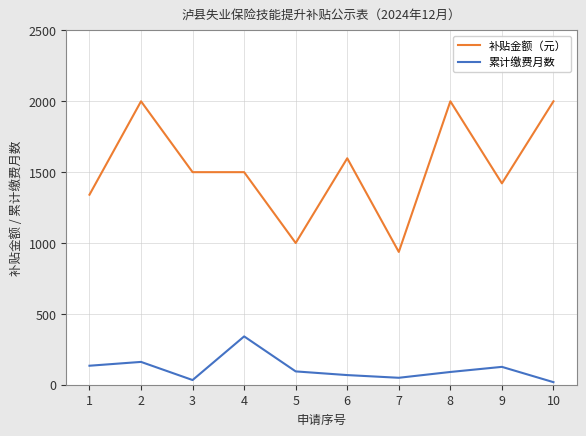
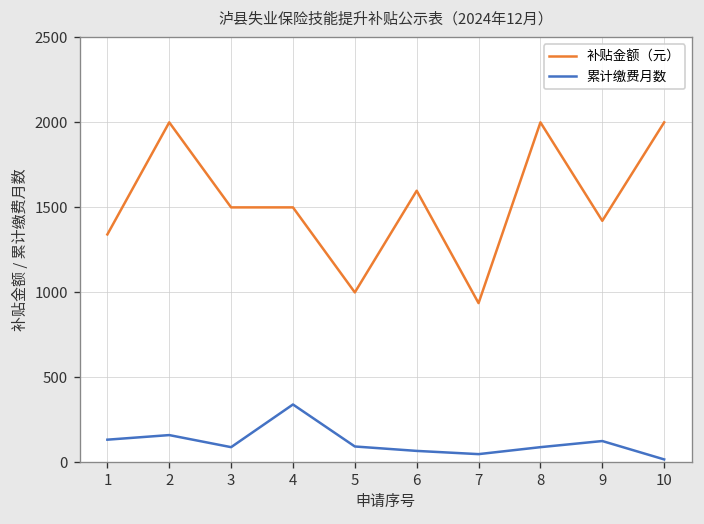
累计缴费月数, 3: 30 -> 90
